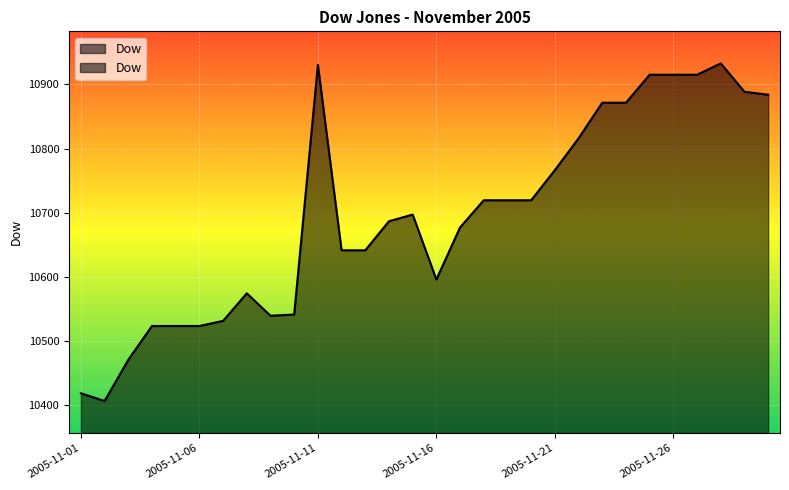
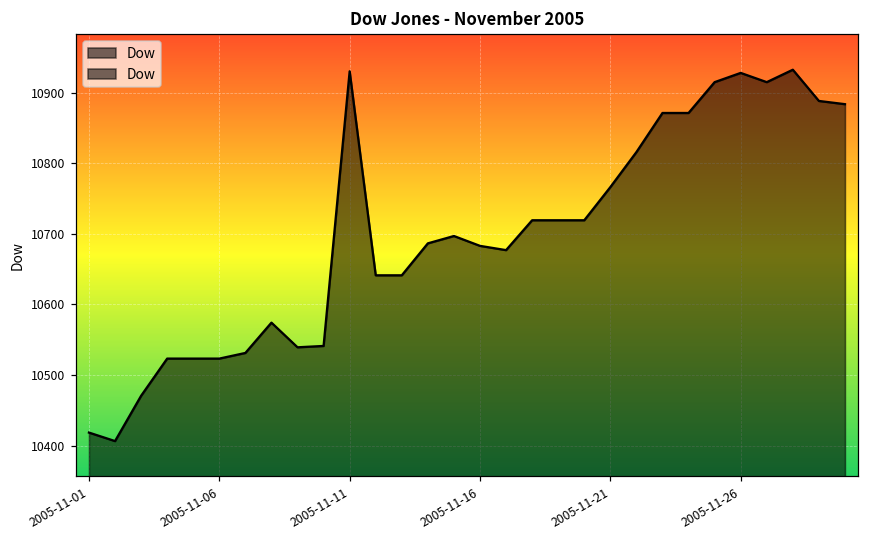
2005-11-16: 10600 -> 10680
2005-11-26: 10920 -> 10930
